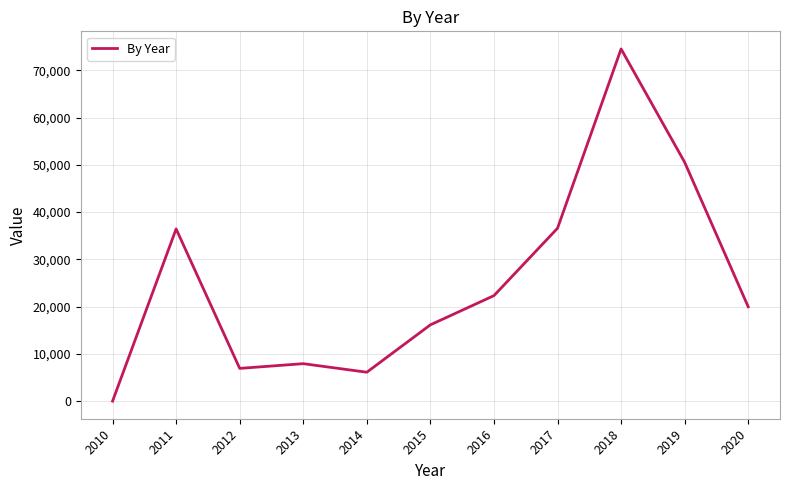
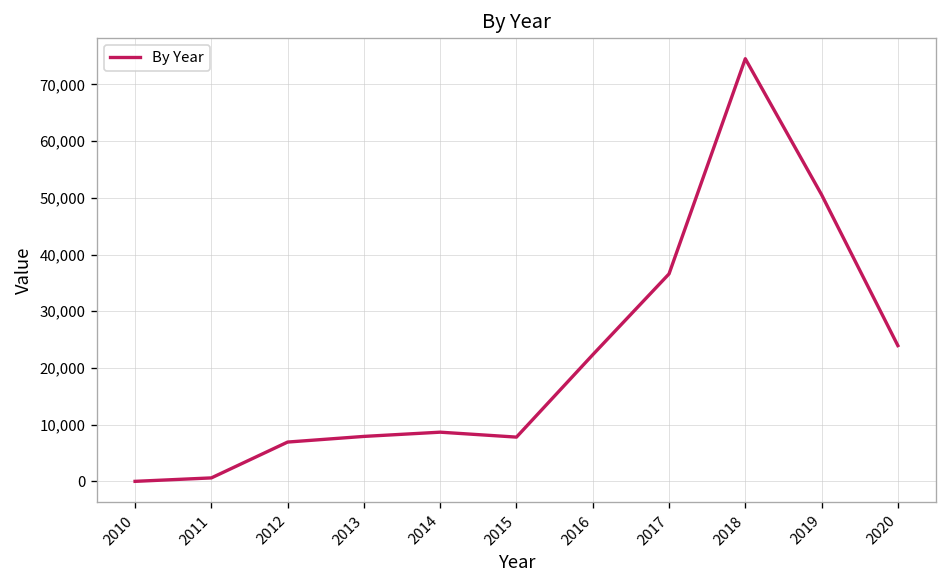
2011: 36,000 -> 1,000
2014: 6,000 -> 9,000
2015: 16,000 -> 8,000
2020: 20,000 -> 24,000
